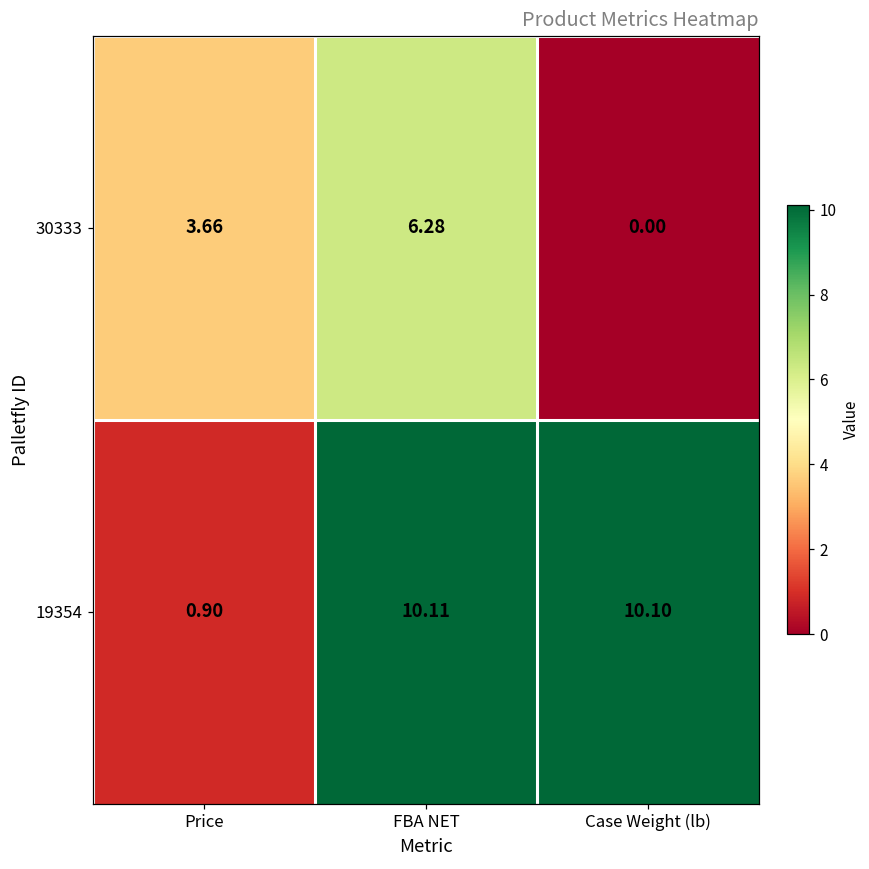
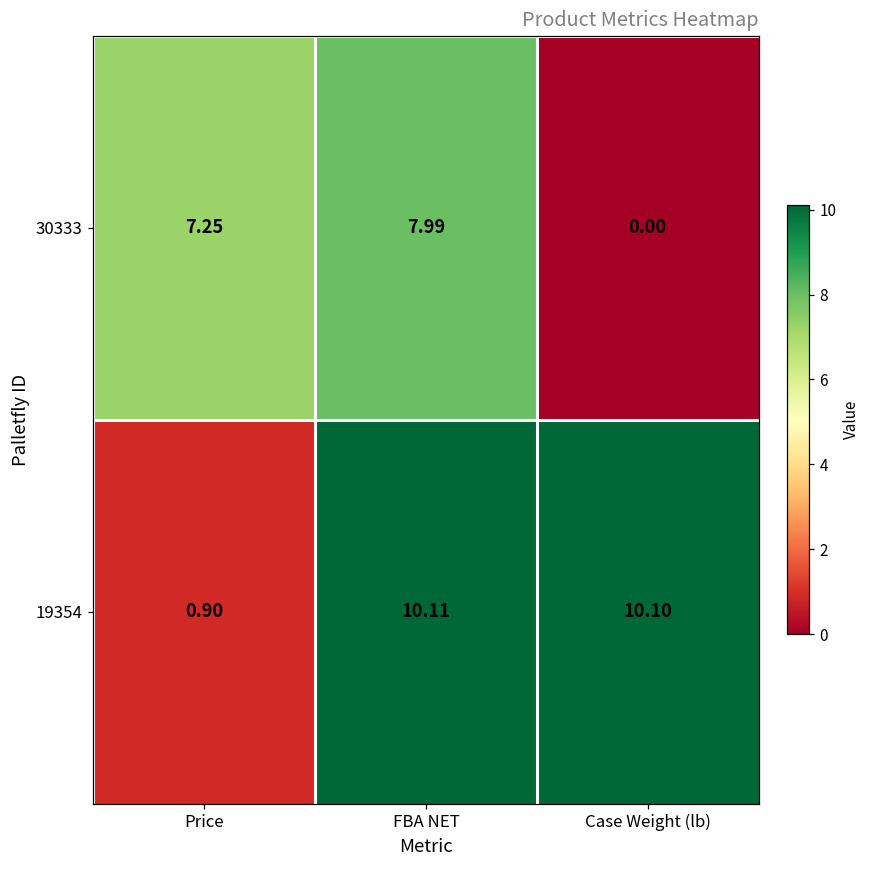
30333, Price: 3.66 -> 7.25
30333, FBA NET: 6.28 -> 7.99
